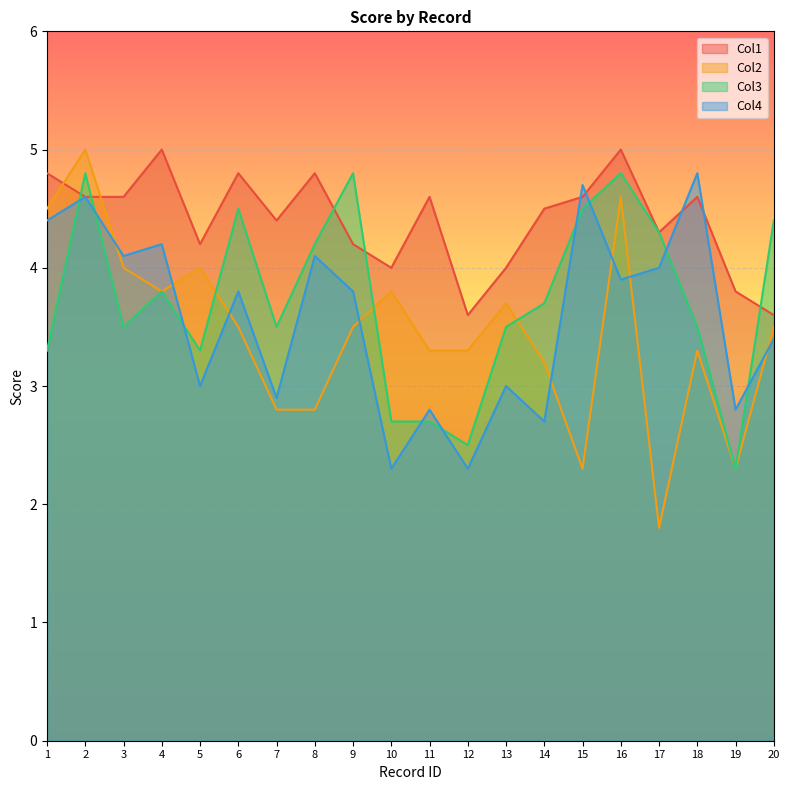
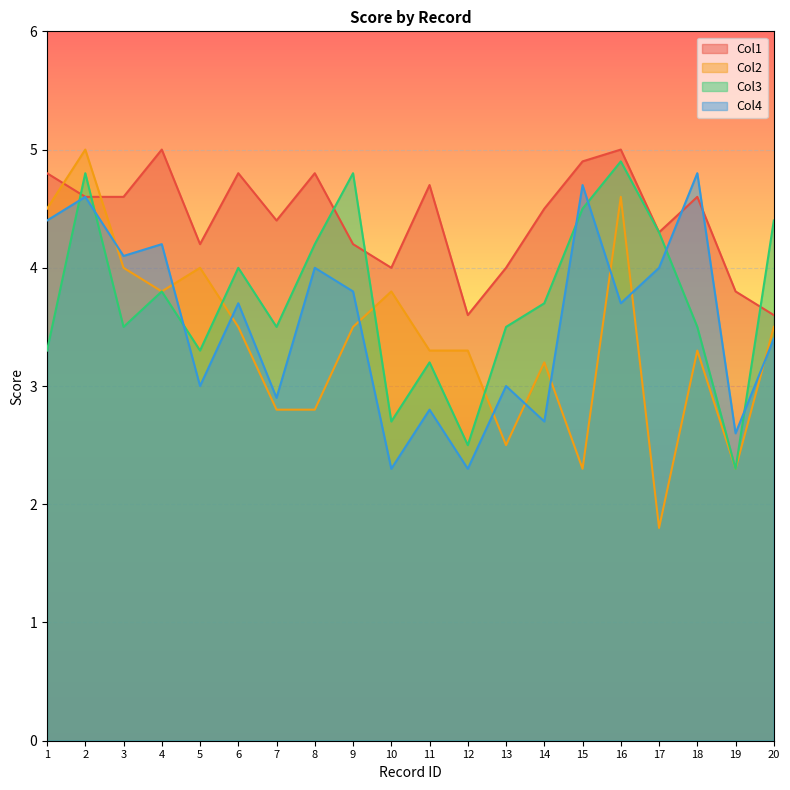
Col3, 6: 4.5 -> 4.0
Col4, 6: 3.8 -> 3.7
Col4, 8: 4.1 -> 4.0
Col1, 11: 4.6 -> 4.7
Col3, 11: 2.7 -> 3.2
Col2, 13: 3.7 -> 2.5
Col1, 15: 4.6 -> 4.9
Col3, 16: 4.8 -> 4.9
Col4, 16: 3.9 -> 3.7
Col4, 19: 2.8 -> 2.6
